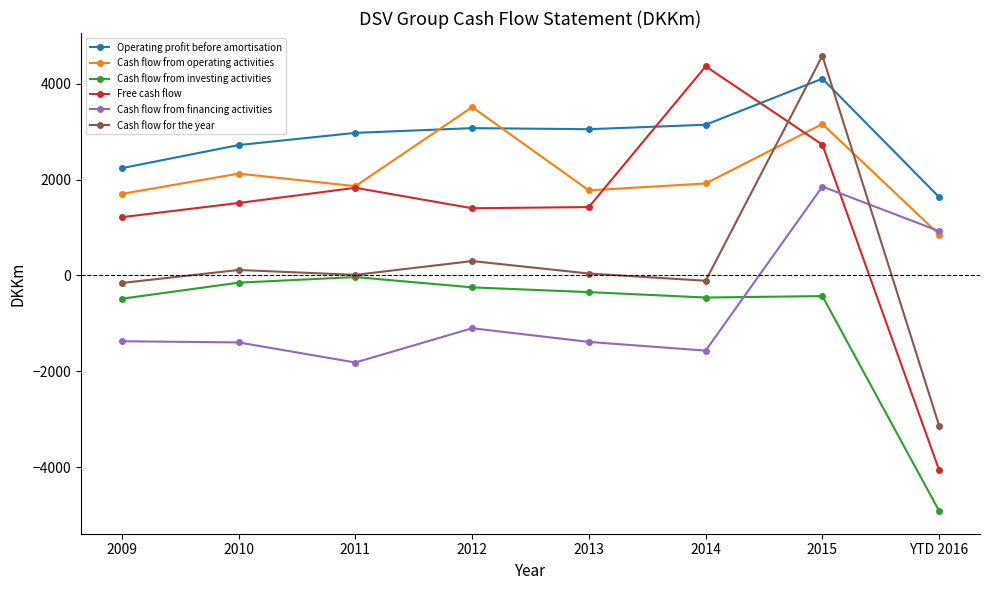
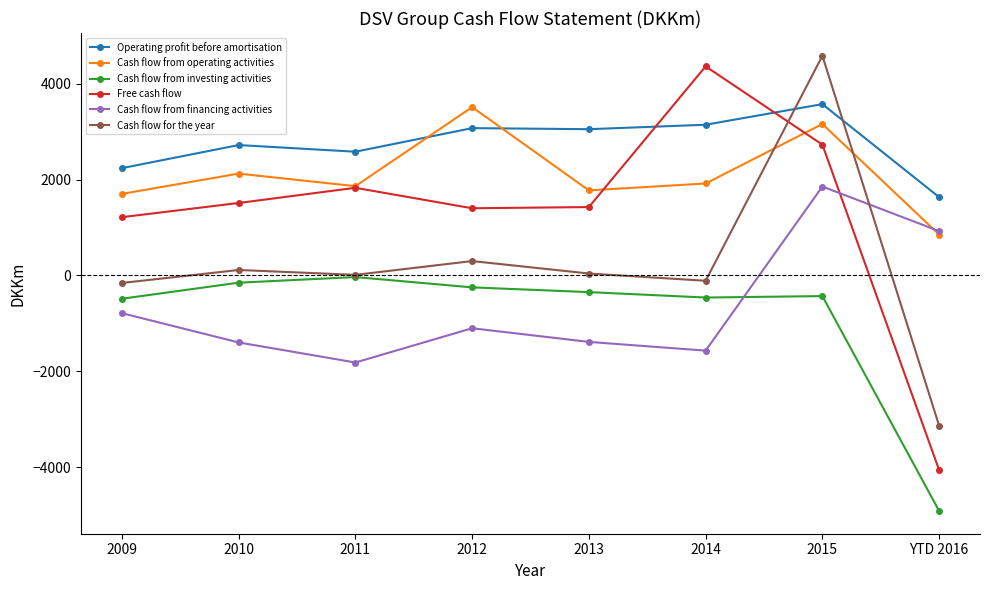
Cash flow from financing activities, 2009: -1400 -> -800
Operating profit before amortisation, 2011: 3000 -> 2600
Operating profit before amortisation, 2015: 4100 -> 3600
